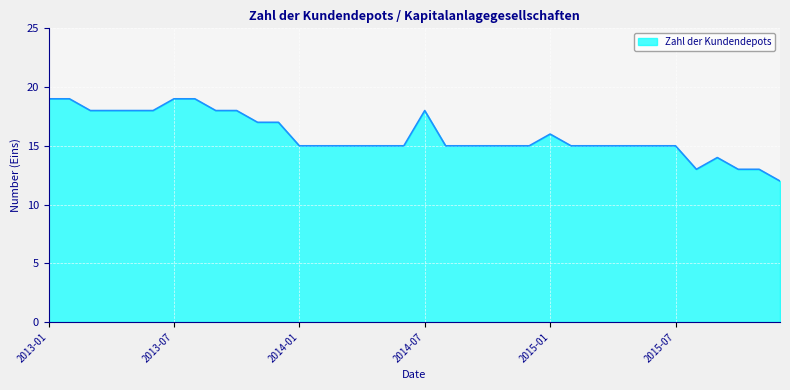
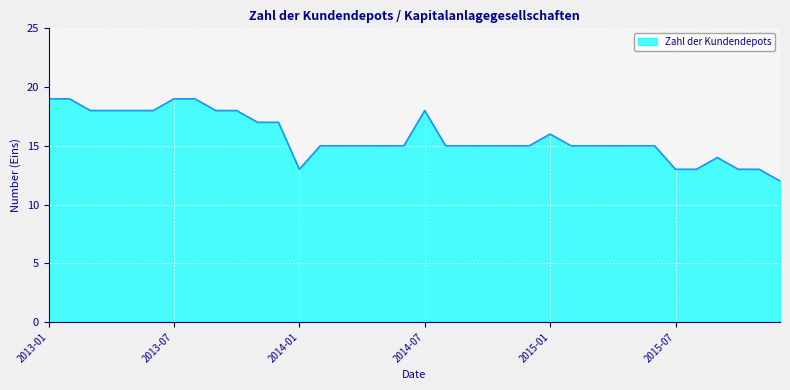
2014-01: 15 -> 13
2015-07: 15 -> 13
